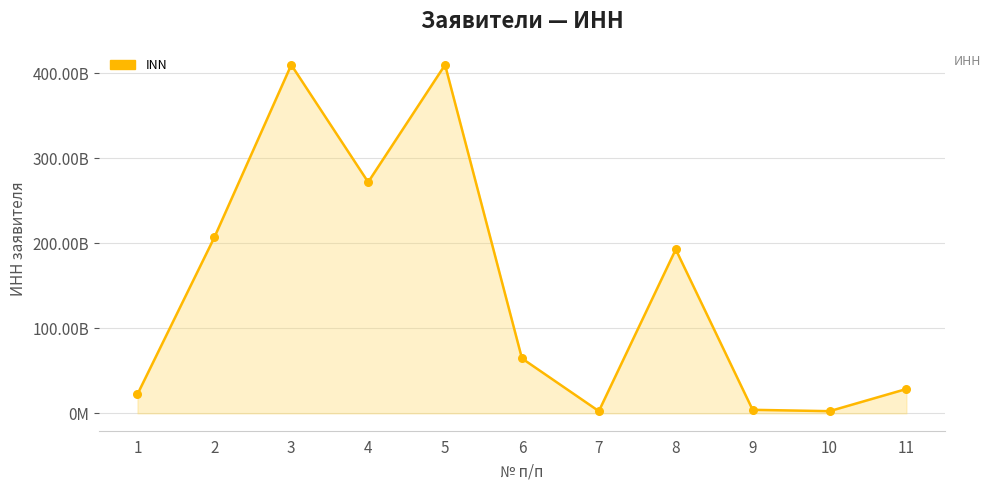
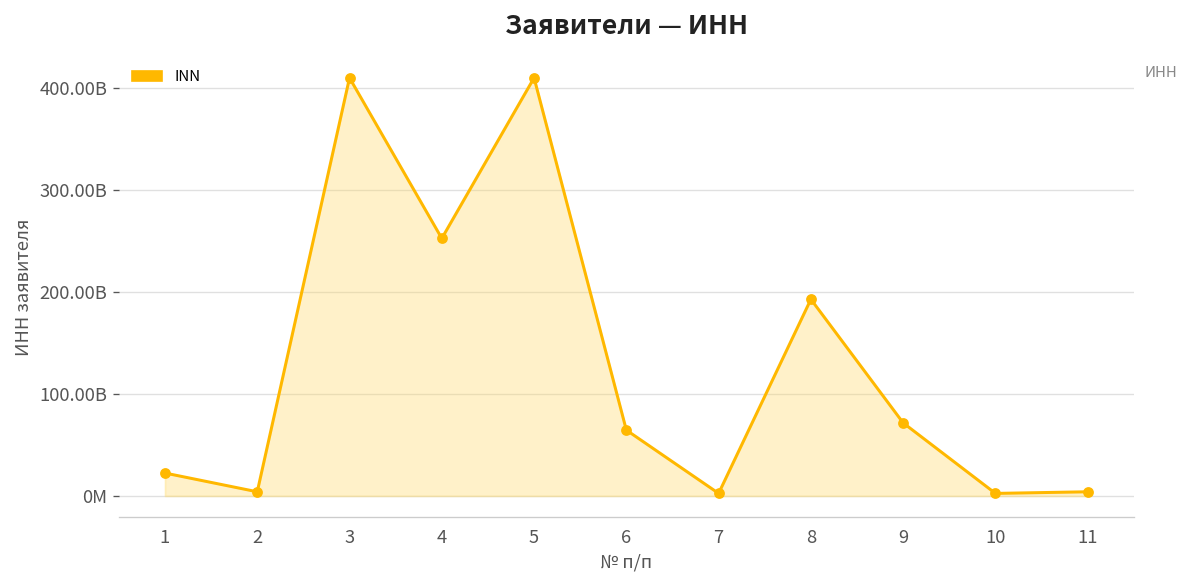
2: 210000000000 -> 0
4: 270000000000 -> 250000000000
9: 0 -> 70000000000
11: 30000000000 -> 0
